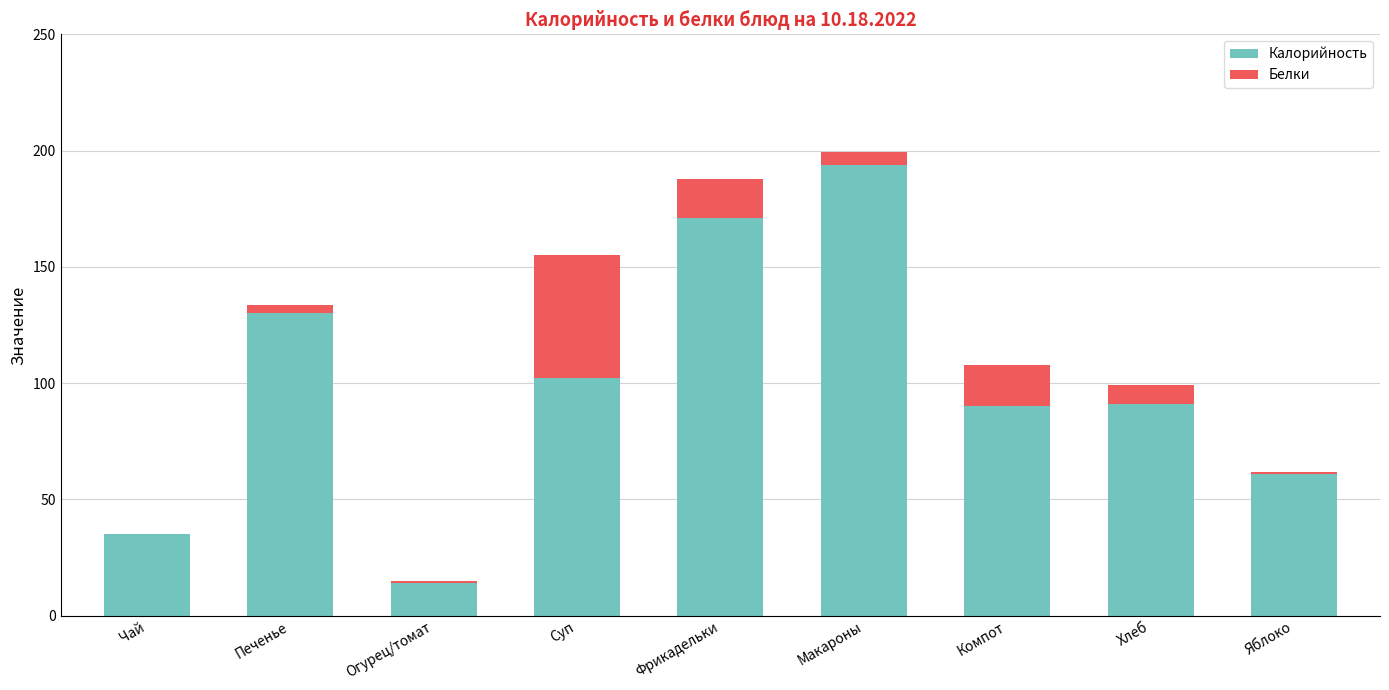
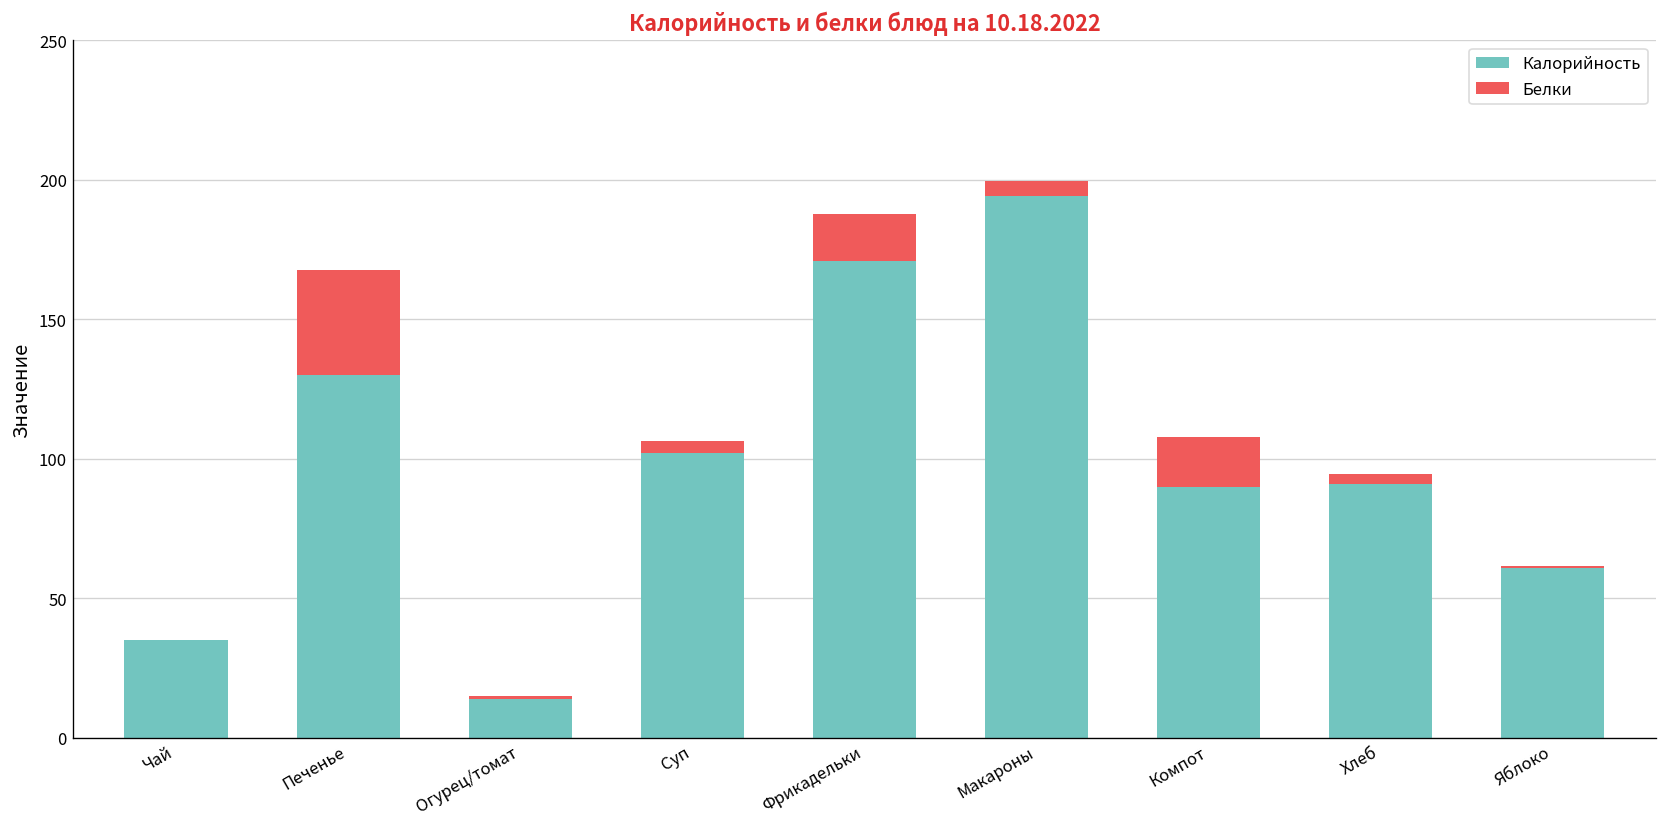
Белки, Печенье: 4 -> 38
Белки, Суп: 53 -> 4
Белки, Хлеб: 8 -> 3
